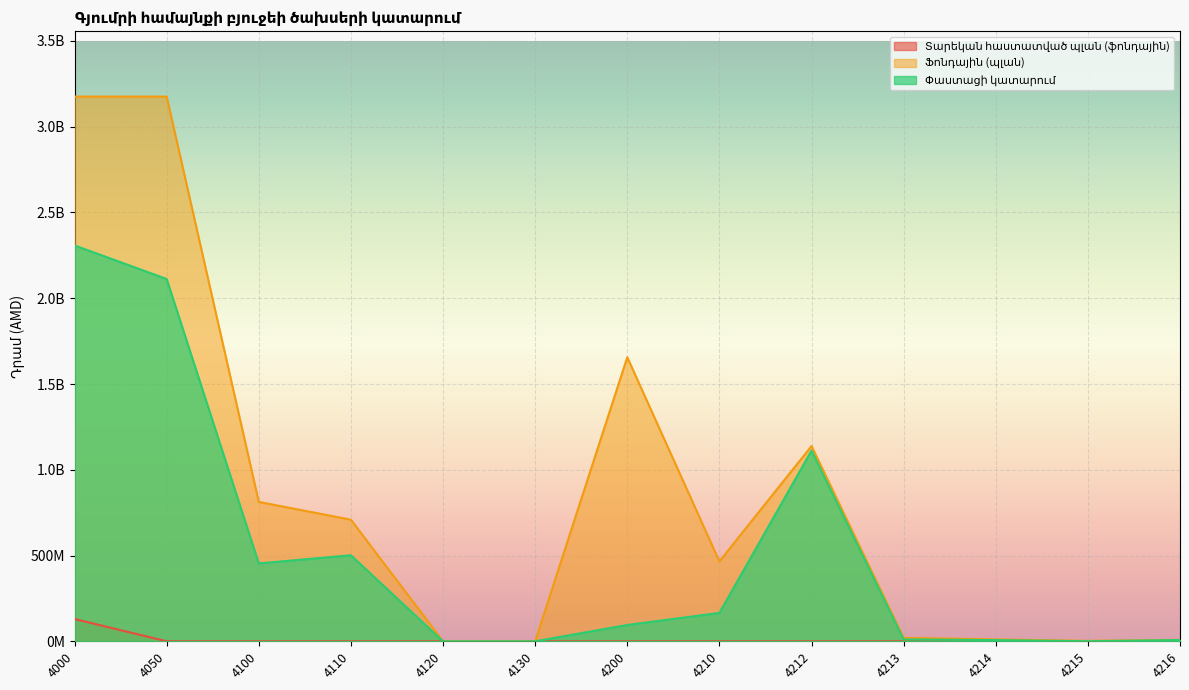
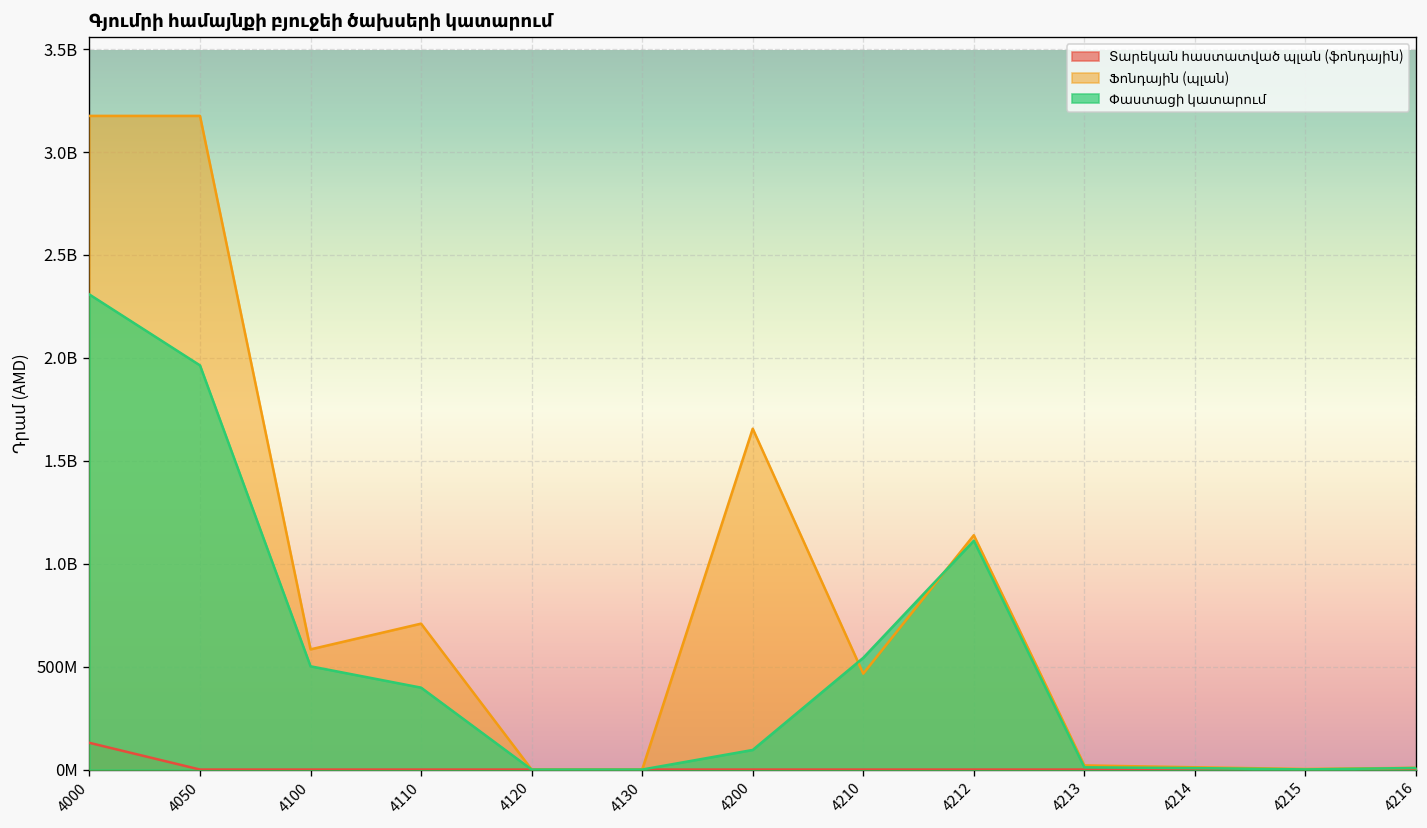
Փաստացի կատարում, 4050: 2110000000 -> 1960000000
Ֆոնդային (պլան), 4100: 810000000 -> 580000000
Փաստացի կատարում, 4100: 450000000 -> 500000000
Փաստացի կատարում, 4110: 500000000 -> 400000000
Փաստացի կատարում, 4210: 170000000 -> 540000000
